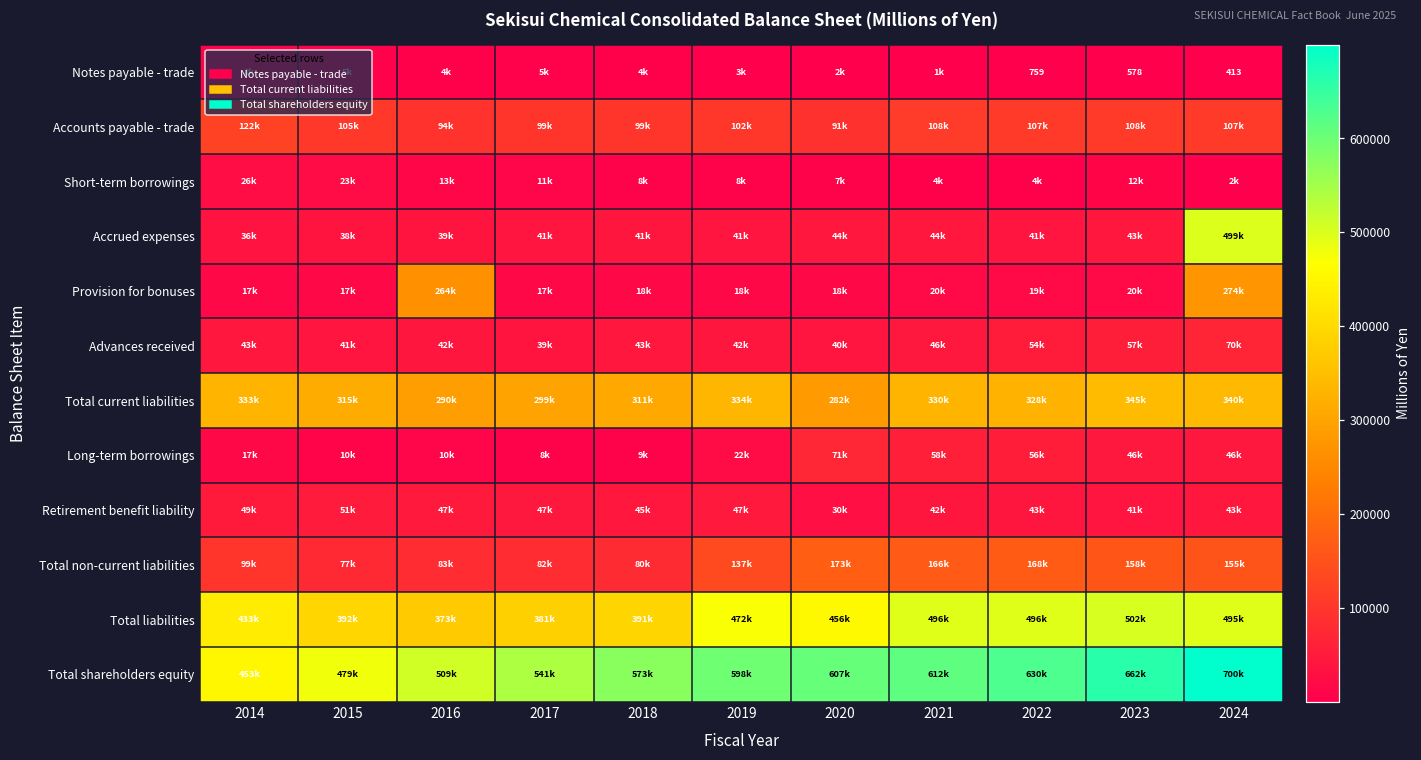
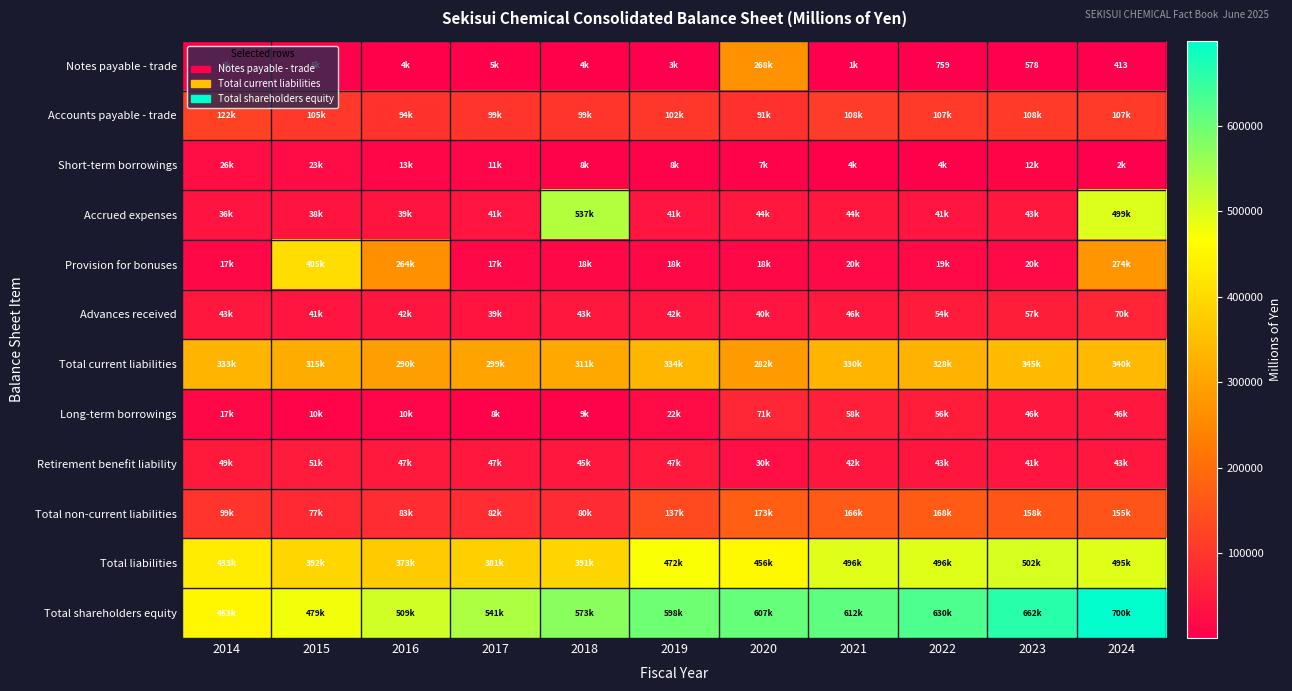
Notes payable - trade, 2020: 2k -> 268k
Accrued expenses, 2018: 41k -> 537k
Provision for bonuses, 2015: 17k -> 405k
